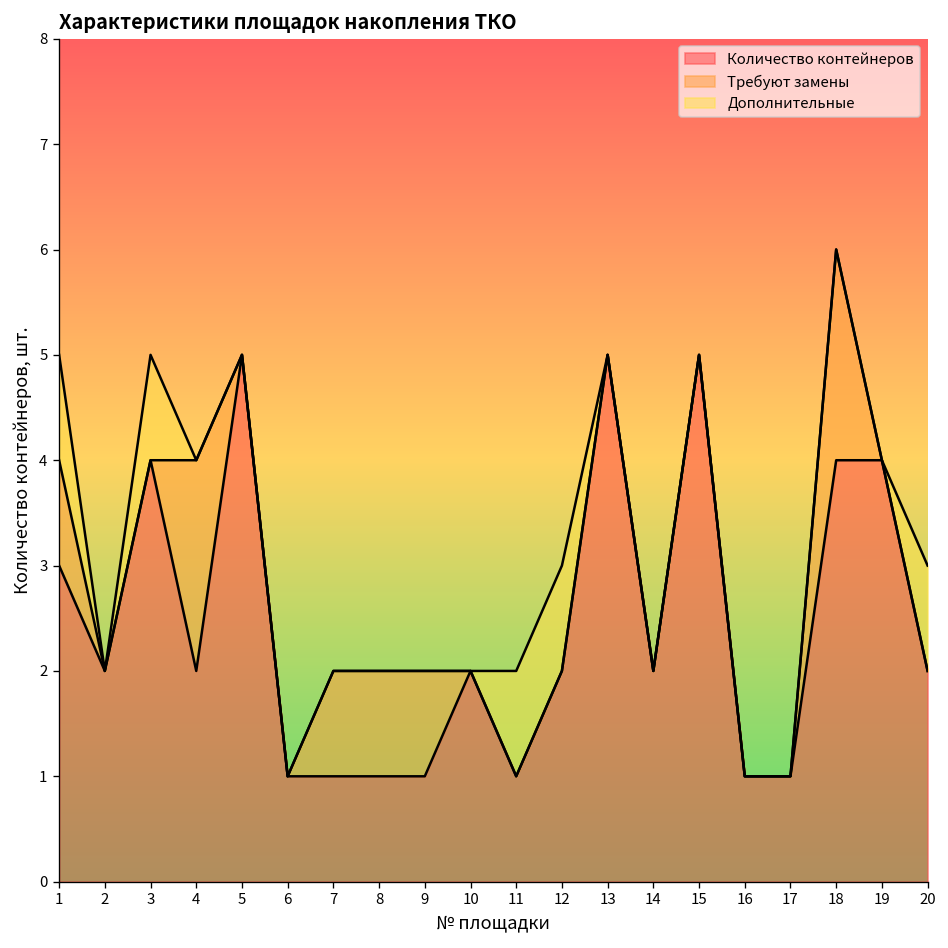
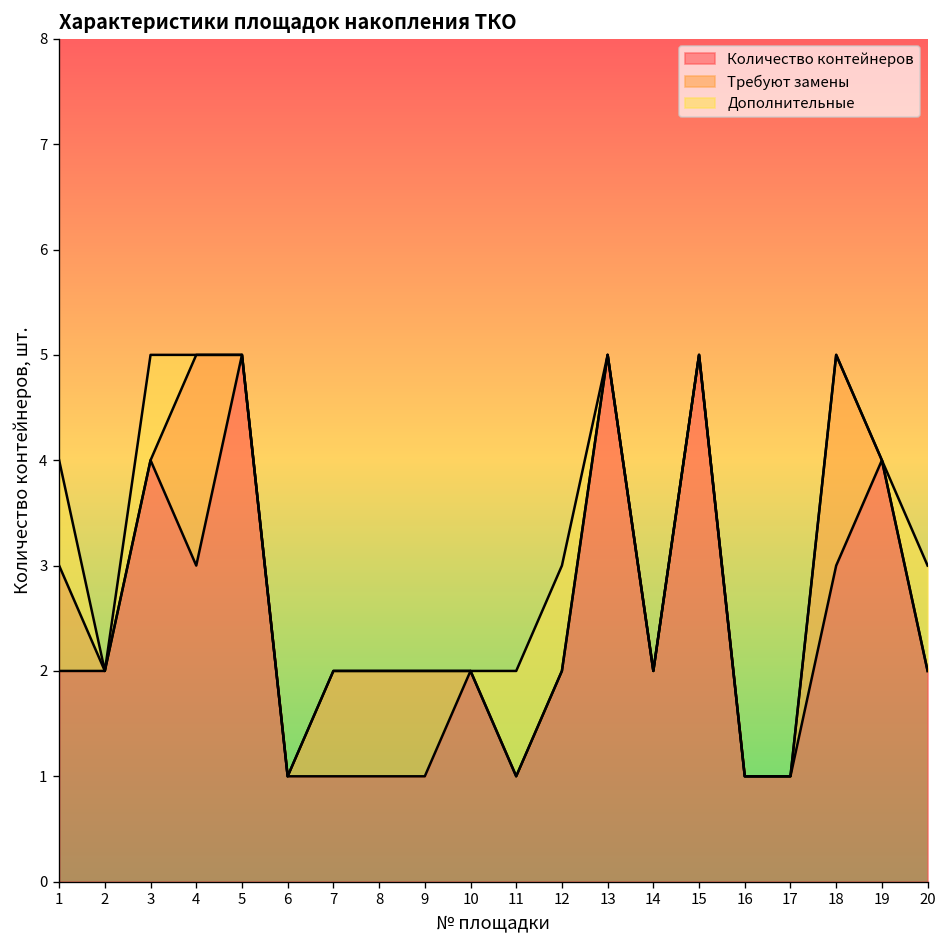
Количество контейнеров, 1: 3 -> 2
Количество контейнеров, 4: 2 -> 3
Количество контейнеров, 18: 4 -> 3
